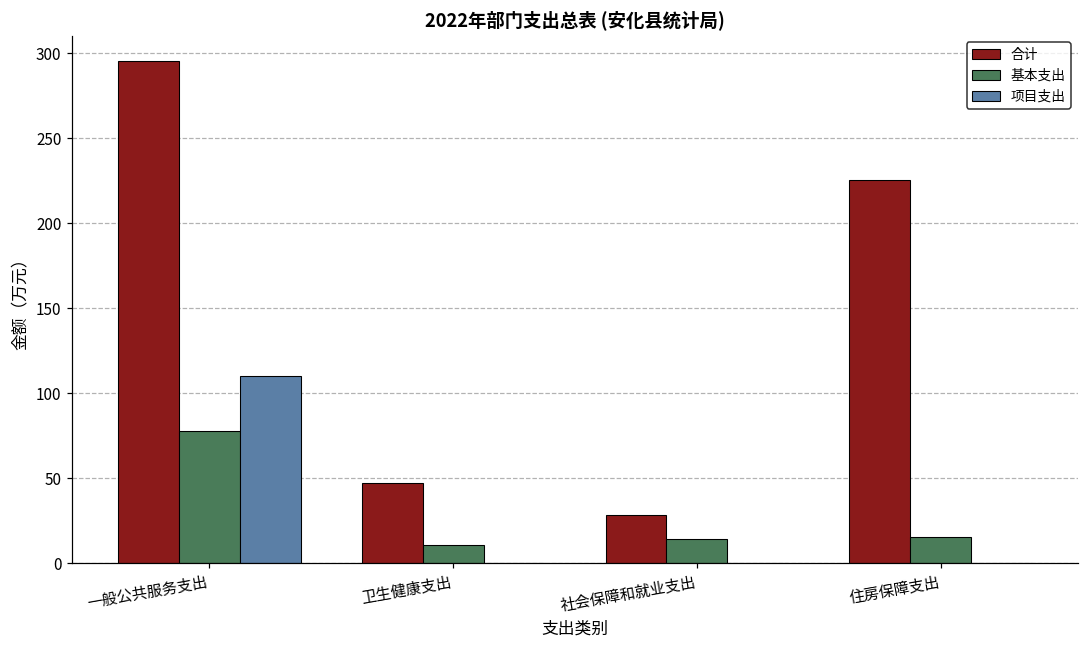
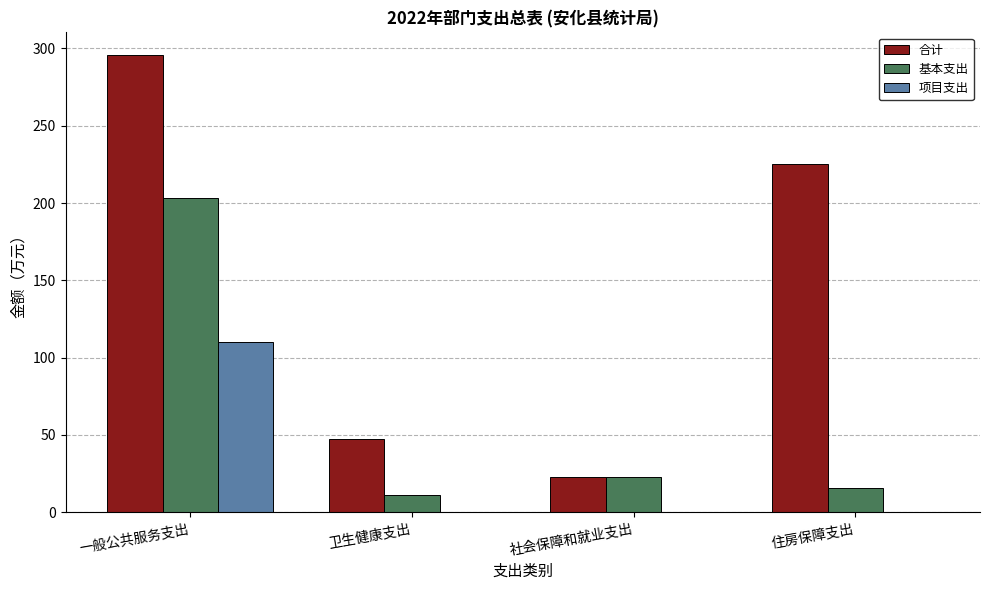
基本支出, 一般公共服务支出: 78 -> 203
合计, 社会保障和就业支出: 29 -> 23
基本支出, 社会保障和就业支出: 14 -> 23
